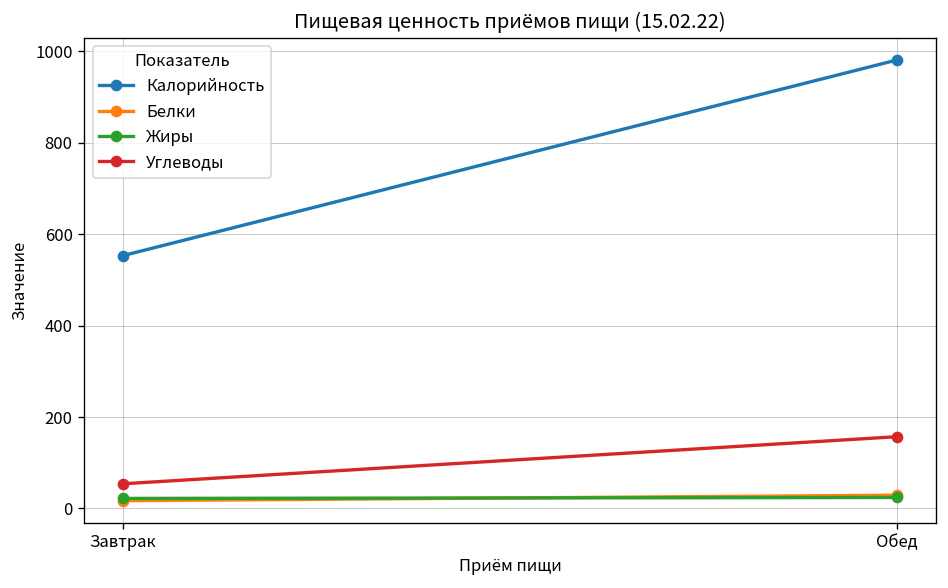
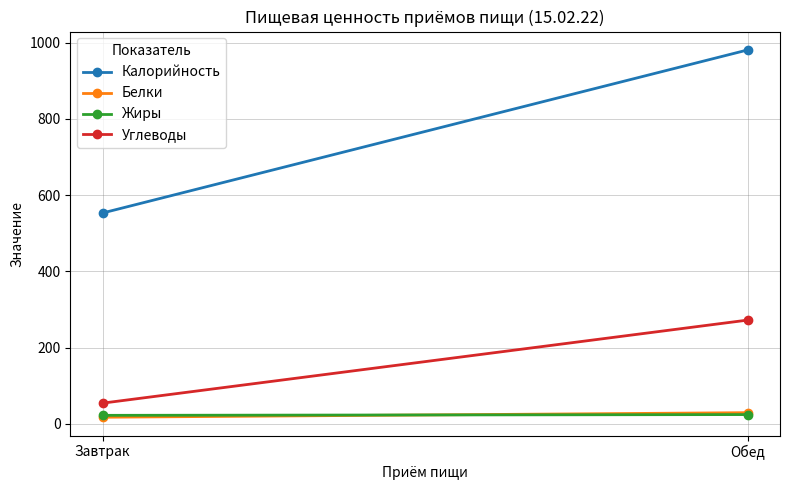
Углеводы, Обед: 160 -> 270
